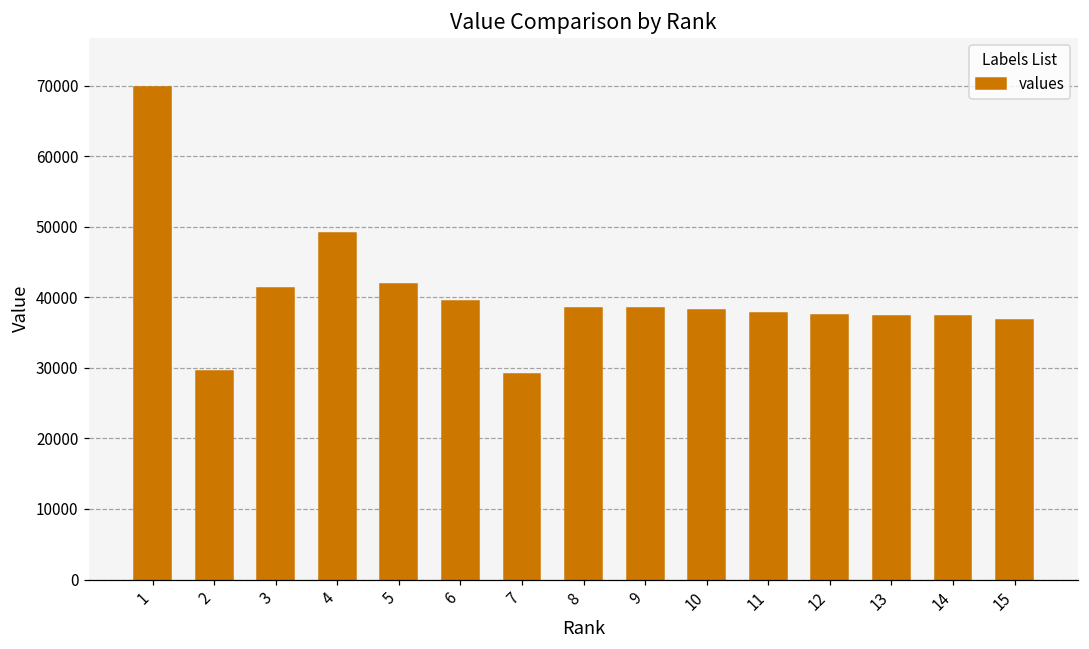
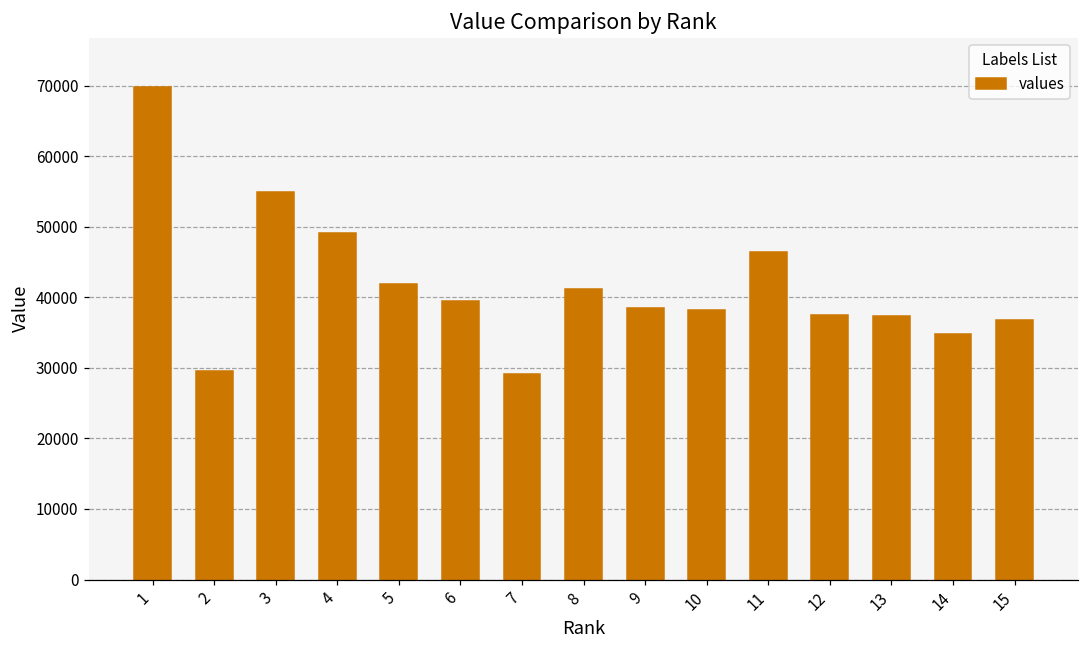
3: 41000 -> 55000
8: 38000 -> 41000
11: 38000 -> 46000
14: 37000 -> 35000
